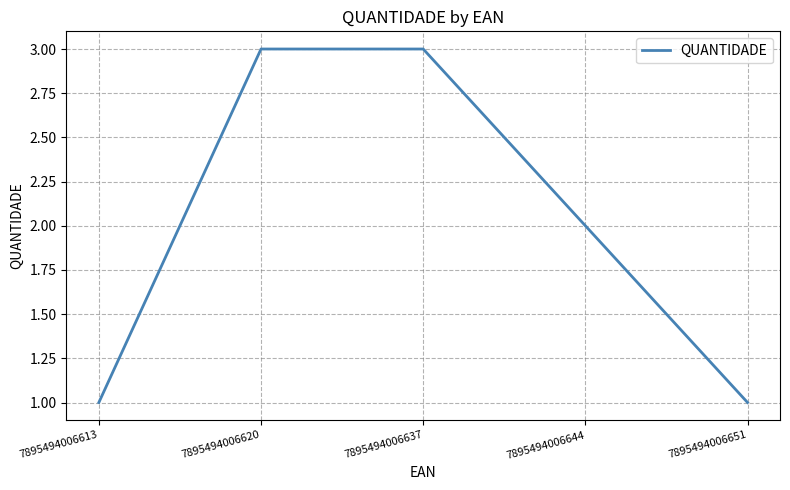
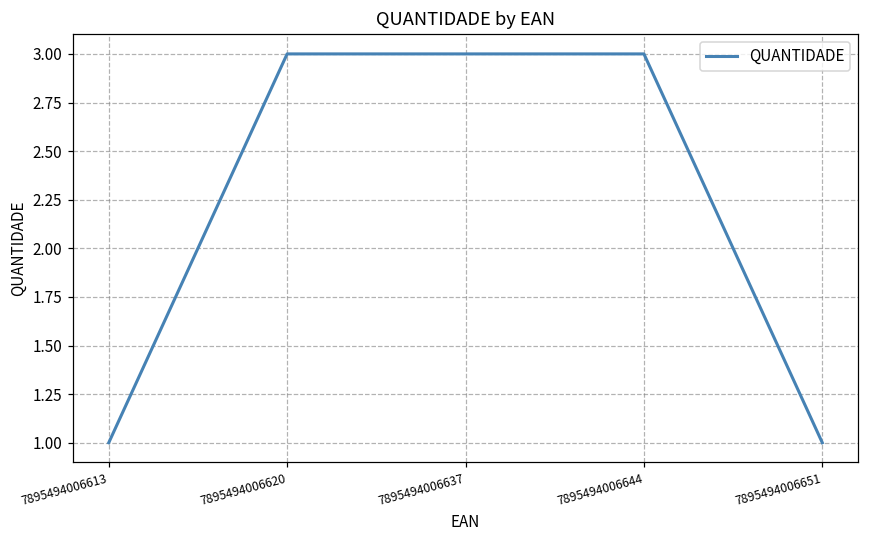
7895494006644: 2 -> 3
